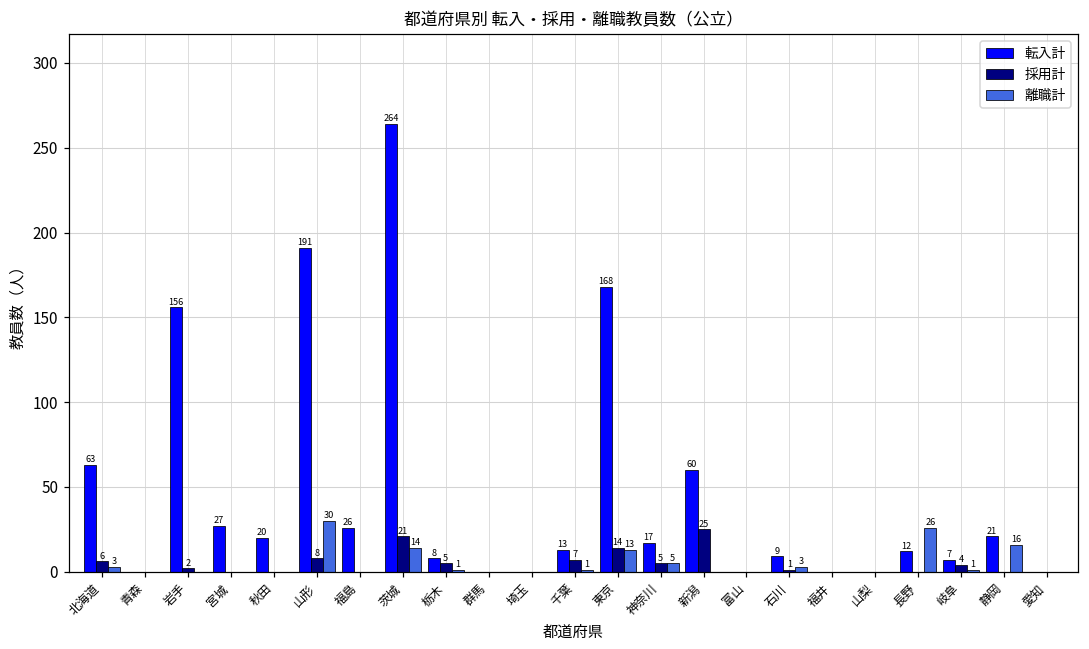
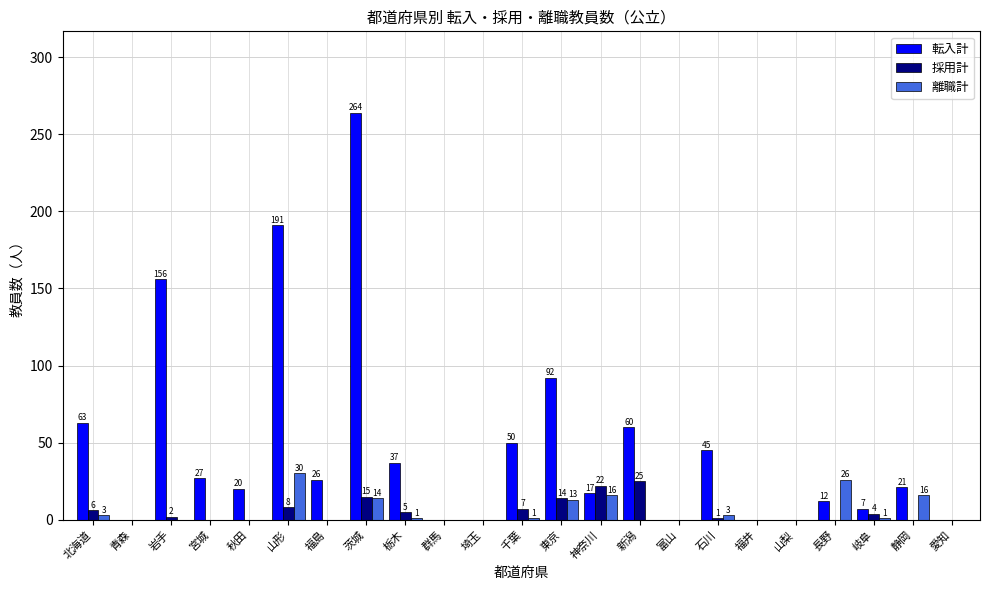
採用計, 茨城: 21 -> 15
転入計, 栃木: 8 -> 37
転入計, 千葉: 13 -> 50
転入計, 東京: 168 -> 92
採用計, 神奈川: 5 -> 22
離職計, 神奈川: 5 -> 16
転入計, 石川: 9 -> 45
